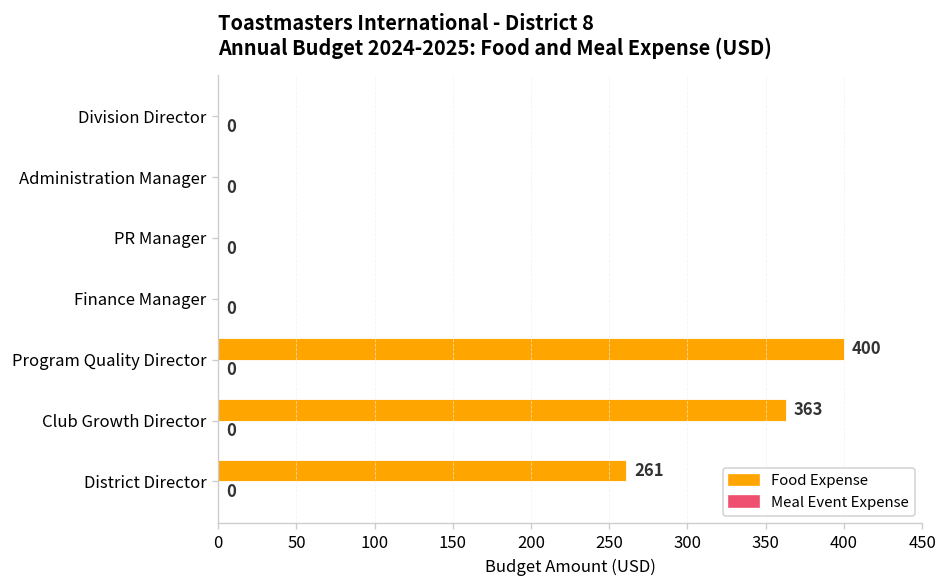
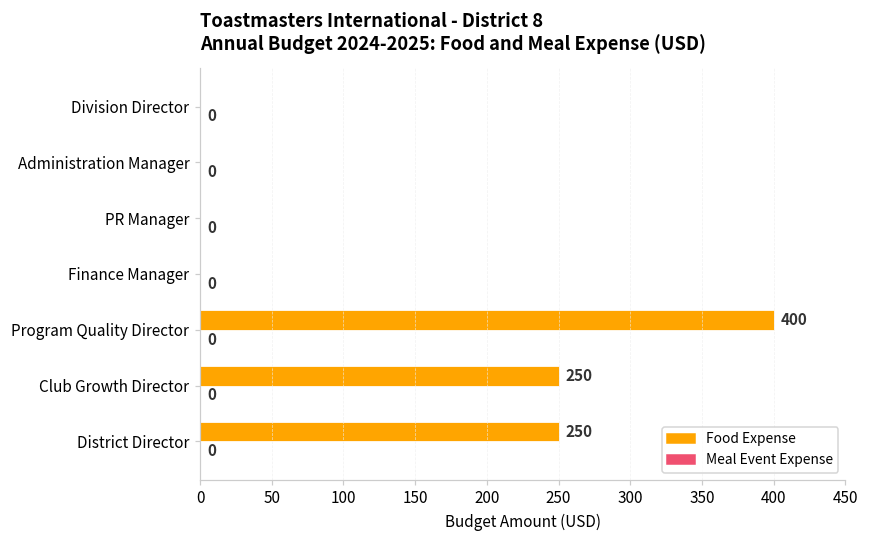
Food Expense, Club Growth Director: 363 -> 250
Food Expense, District Director: 261 -> 250
